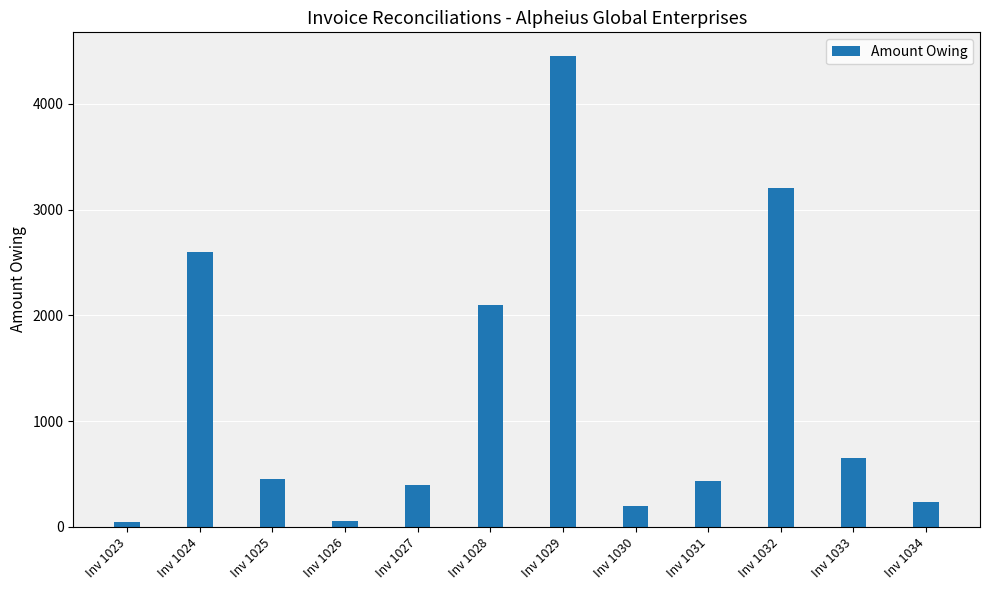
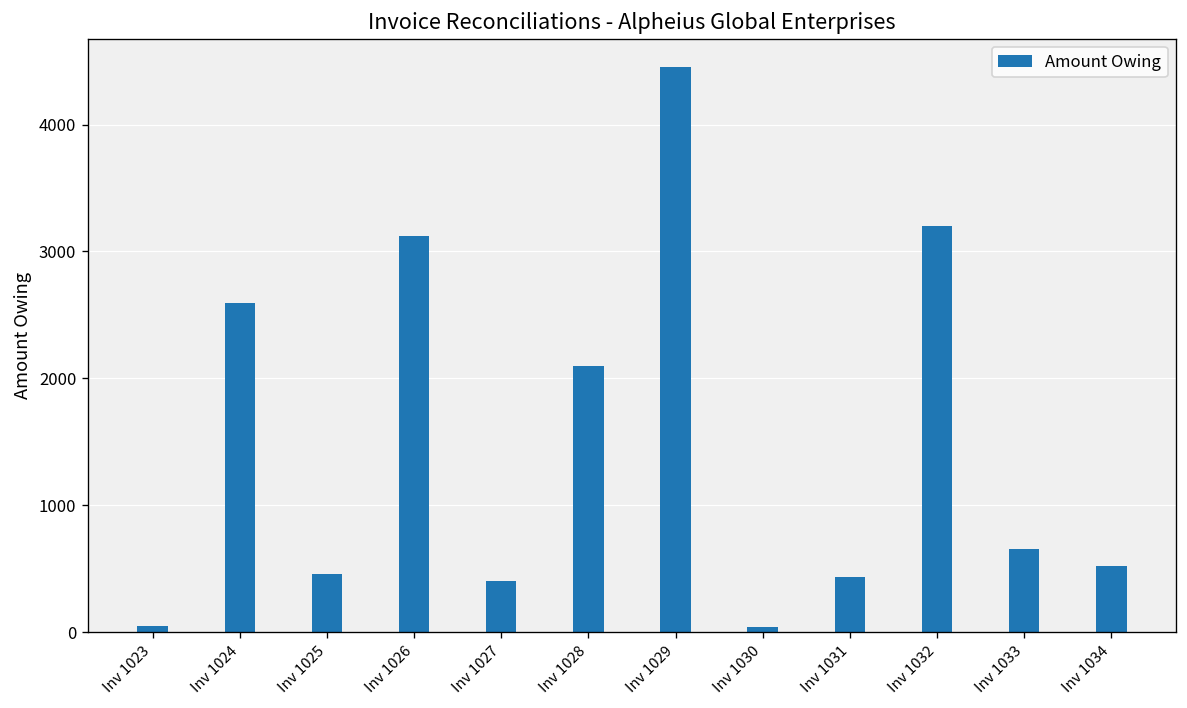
Inv 1026: 50 -> 3120
Inv 1030: 200 -> 40
Inv 1034: 230 -> 520
